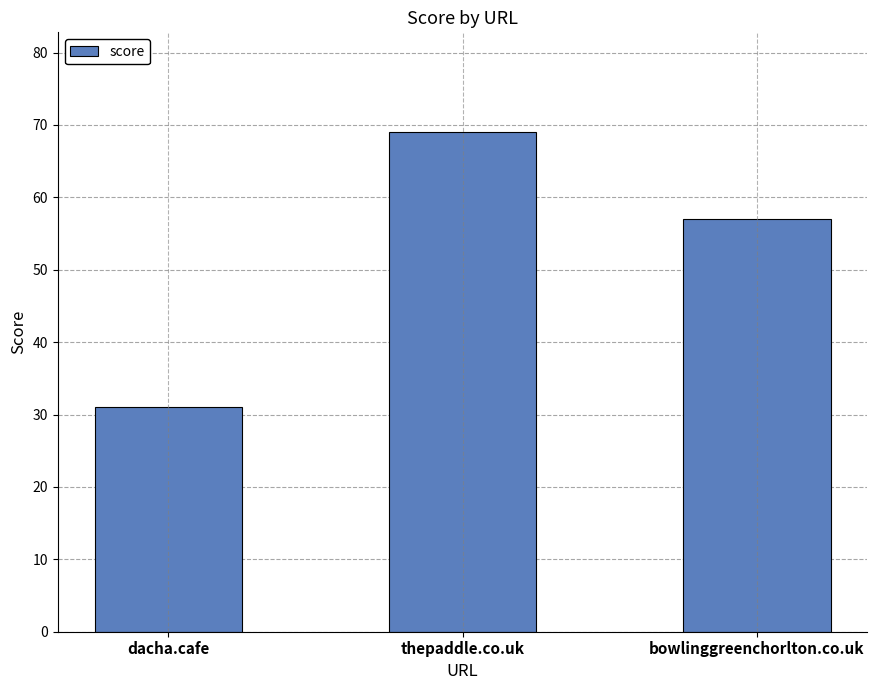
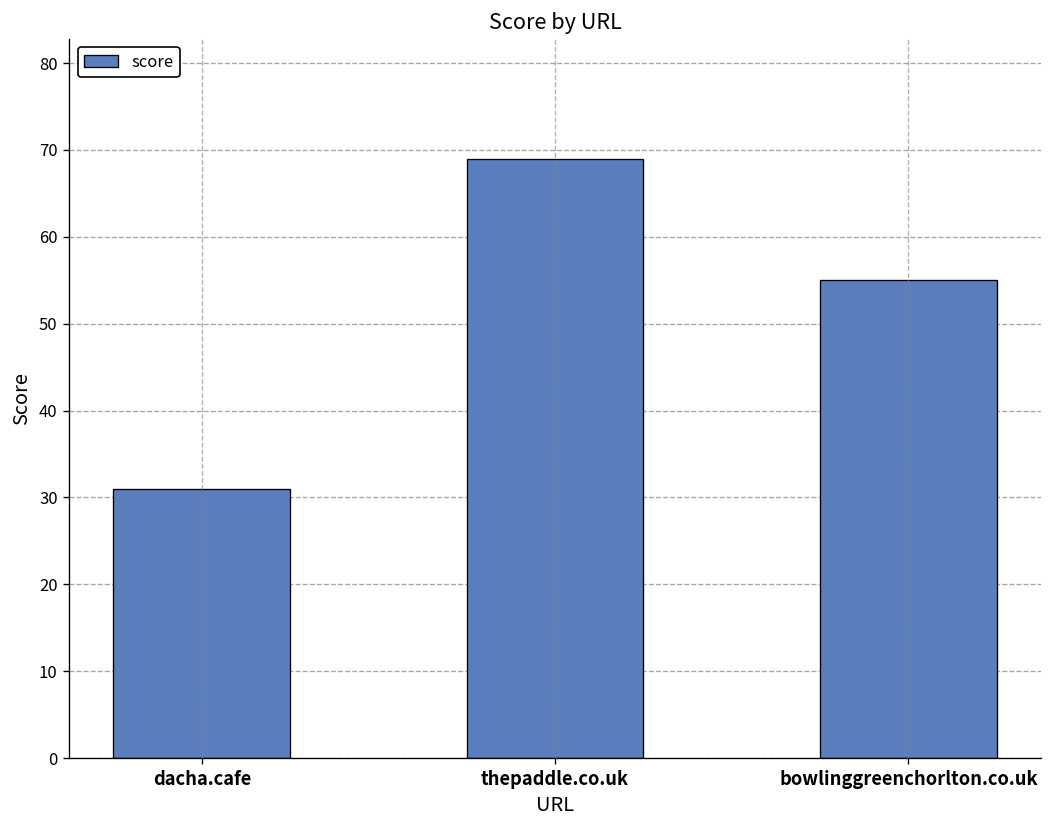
bowlinggreenchorlton.co.uk: 57 -> 55
